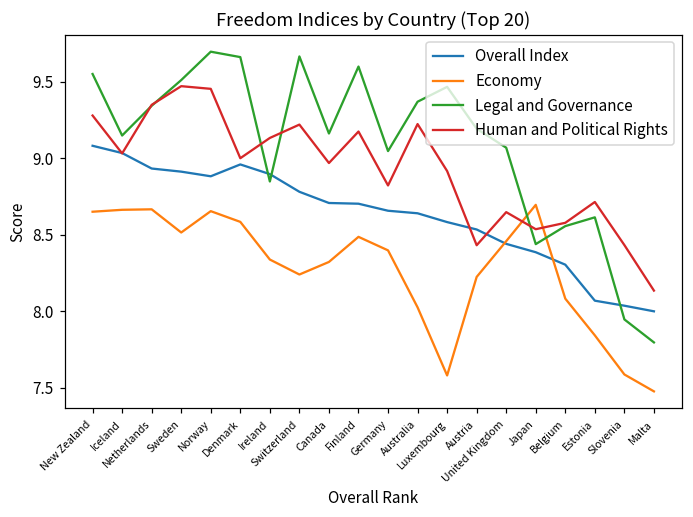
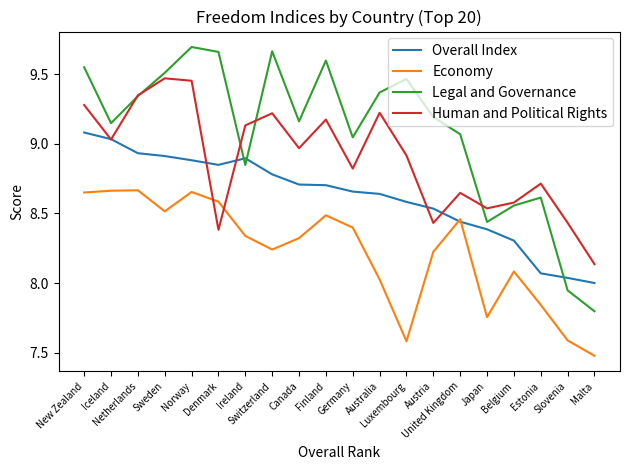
Overall Index, Denmark: 8.96 -> 8.85
Human and Political Rights, Denmark: 9.00 -> 8.38
Economy, Japan: 8.70 -> 7.75
